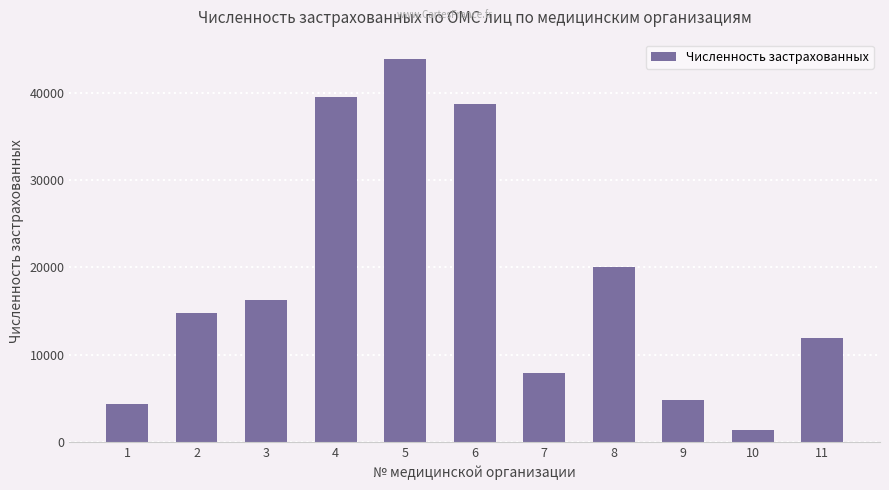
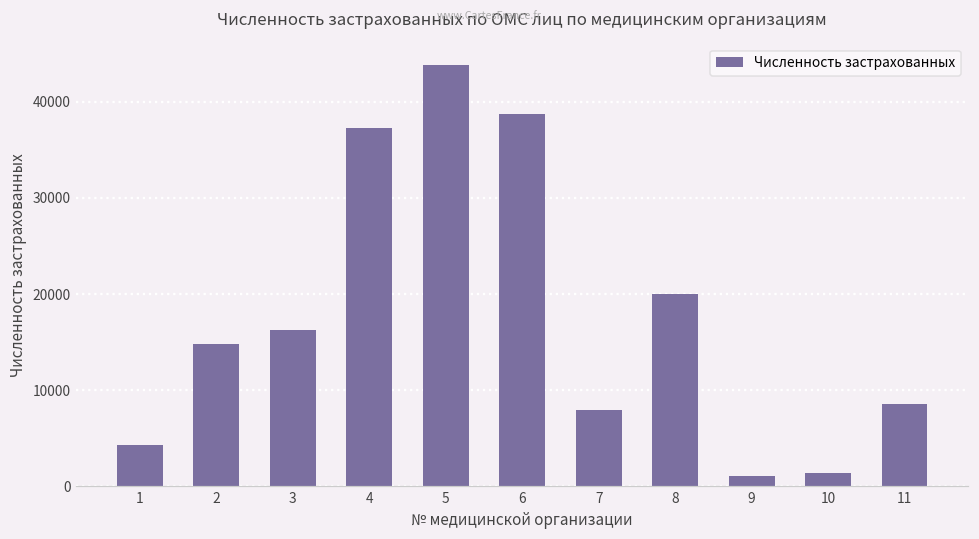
4: 40000 -> 37000
9: 5000 -> 1000
11: 12000 -> 9000
